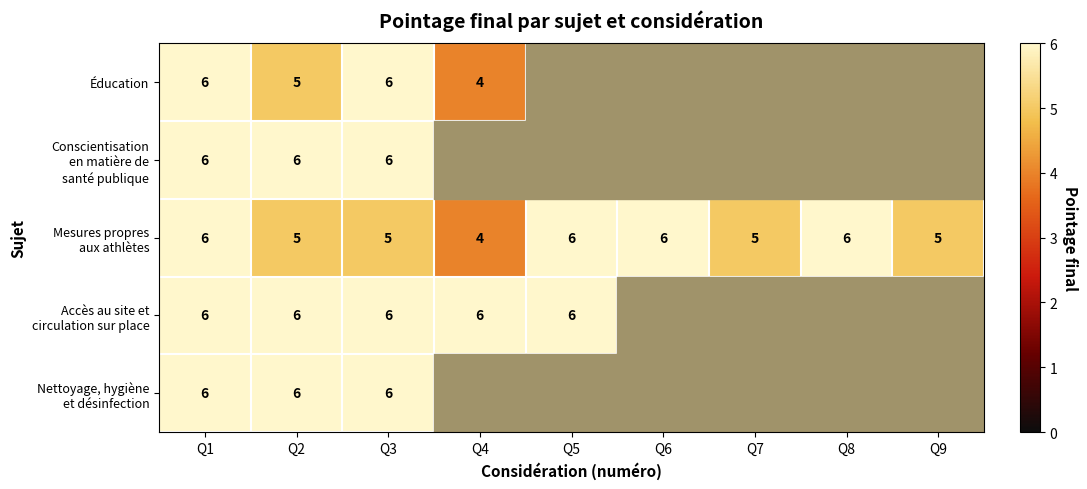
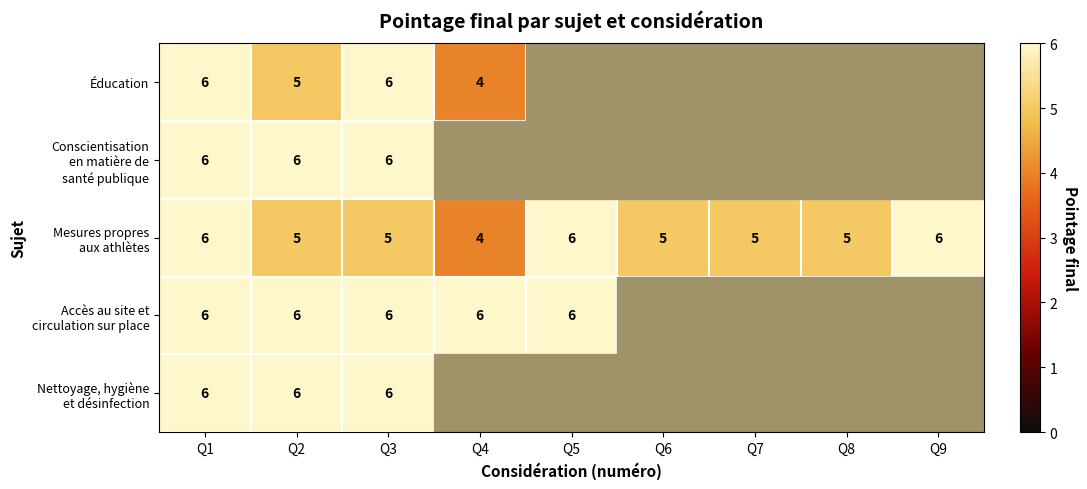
Mesures propres aux athlètes, Q6: 6 -> 5
Mesures propres aux athlètes, Q8: 6 -> 5
Mesures propres aux athlètes, Q9: 5 -> 6
